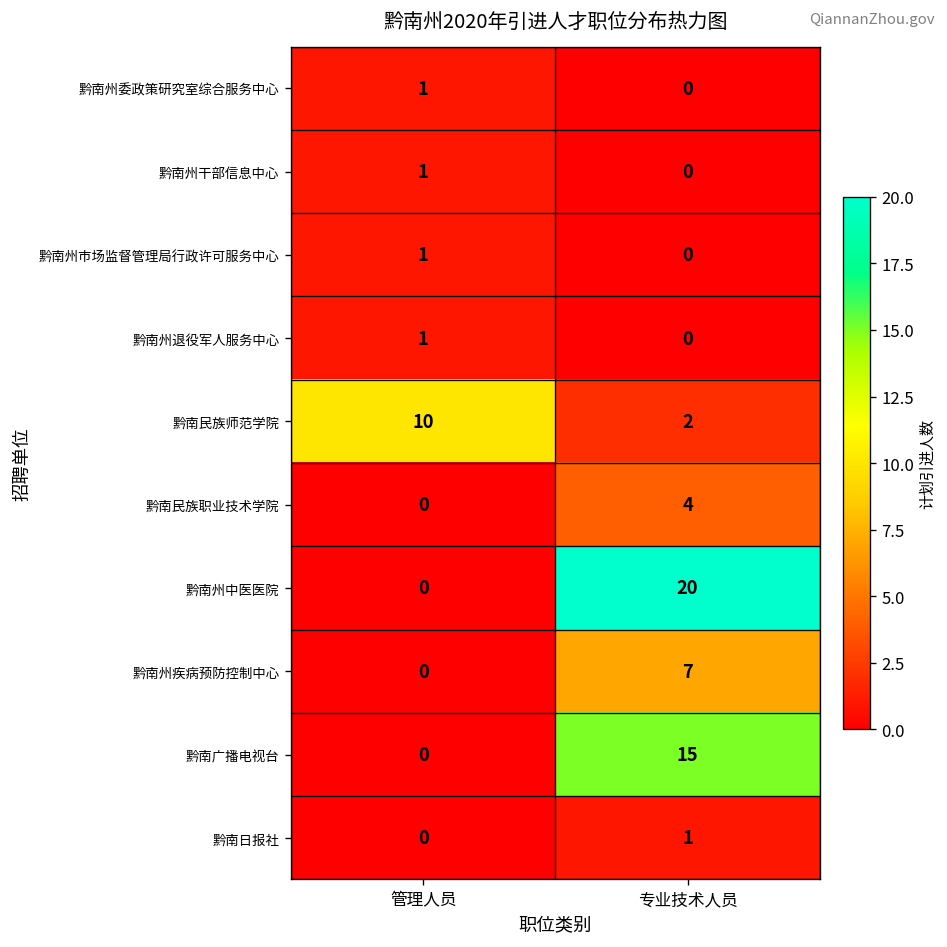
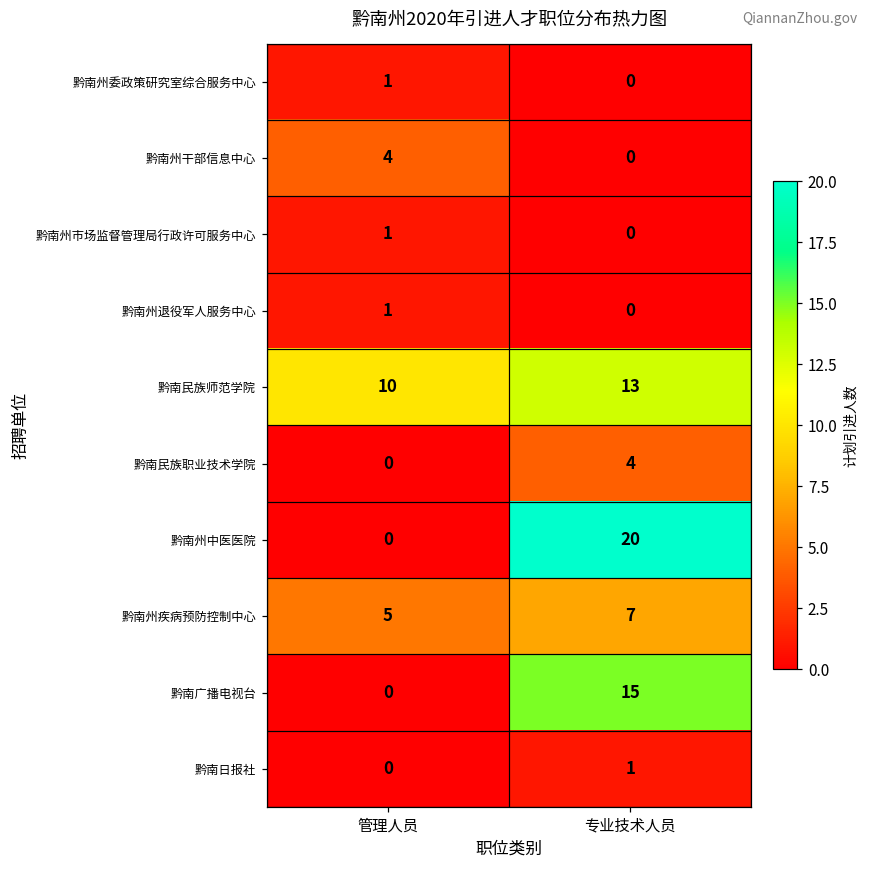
黔南州干部信息中心, 管理人员: 1 -> 4
黔南民族师范学院, 专业技术人员: 2 -> 13
黔南州疾病预防控制中心, 管理人员: 0 -> 5
